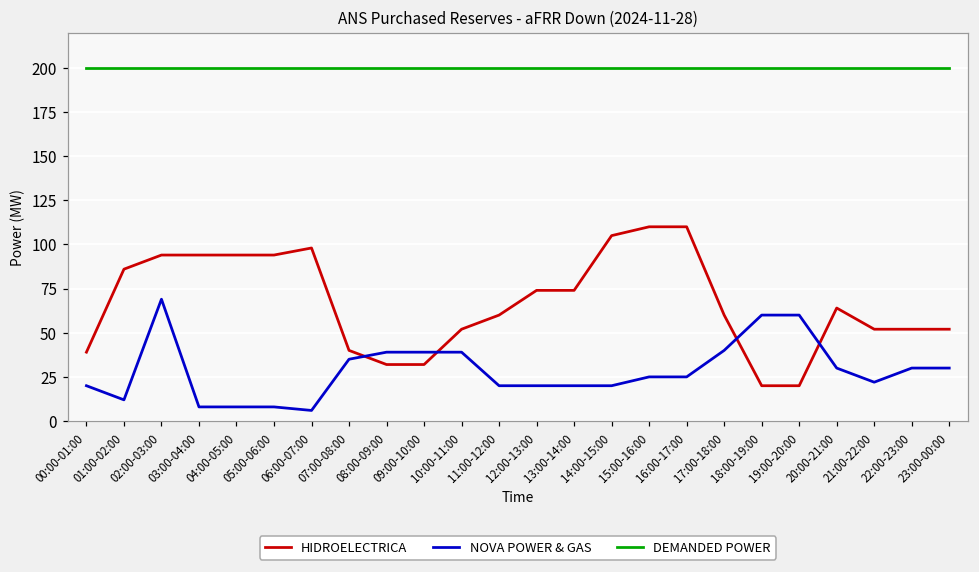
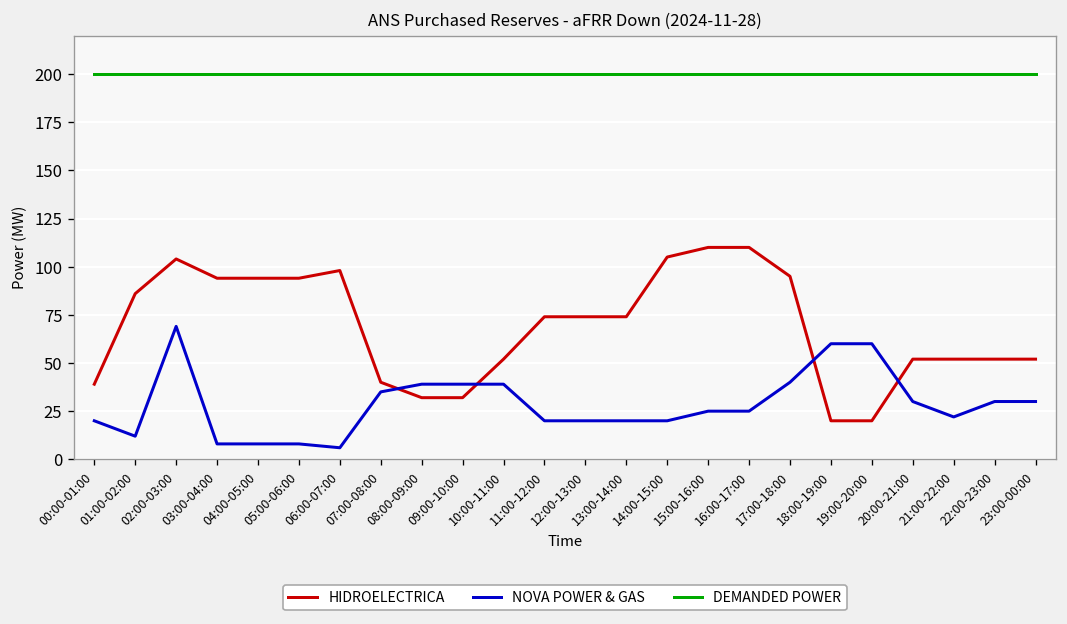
HIDROELECTRICA, 02:00-03:00: 94 -> 104
HIDROELECTRICA, 11:00-12:00: 60 -> 74
HIDROELECTRICA, 17:00-18:00: 60 -> 95
HIDROELECTRICA, 20:00-21:00: 64 -> 52
